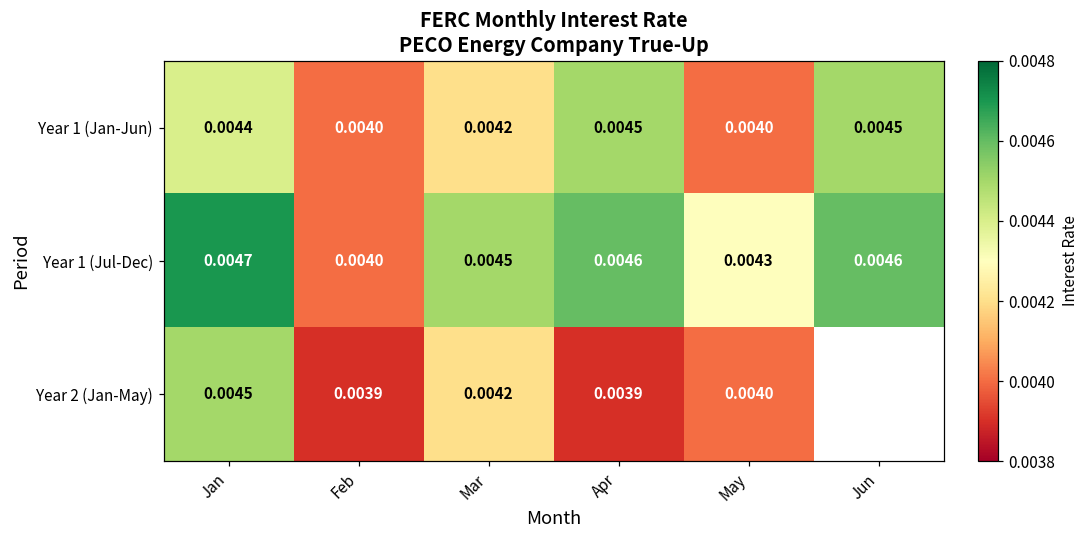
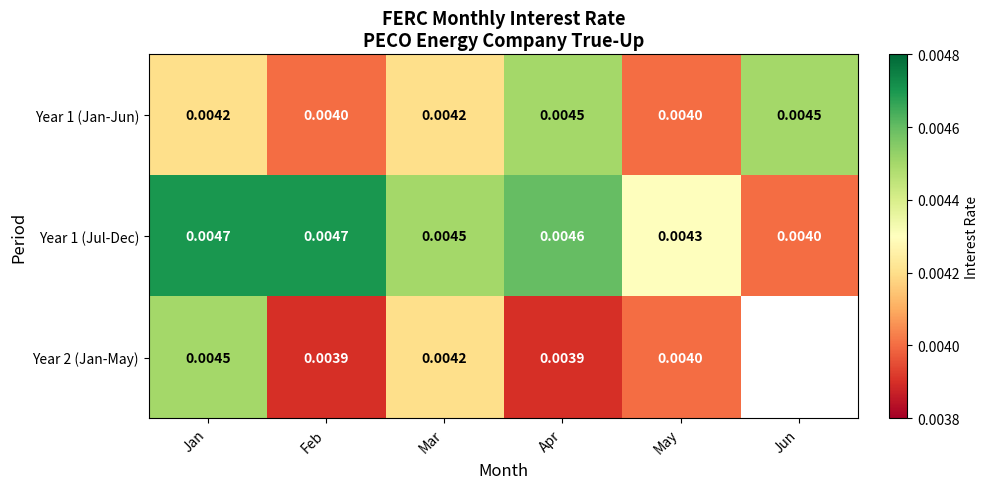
Year 1 (Jan-Jun), Jan: 0.0044 -> 0.0042
Year 1 (Jul-Dec), Feb: 0.0040 -> 0.0047
Year 1 (Jul-Dec), Jun: 0.0046 -> 0.0040
